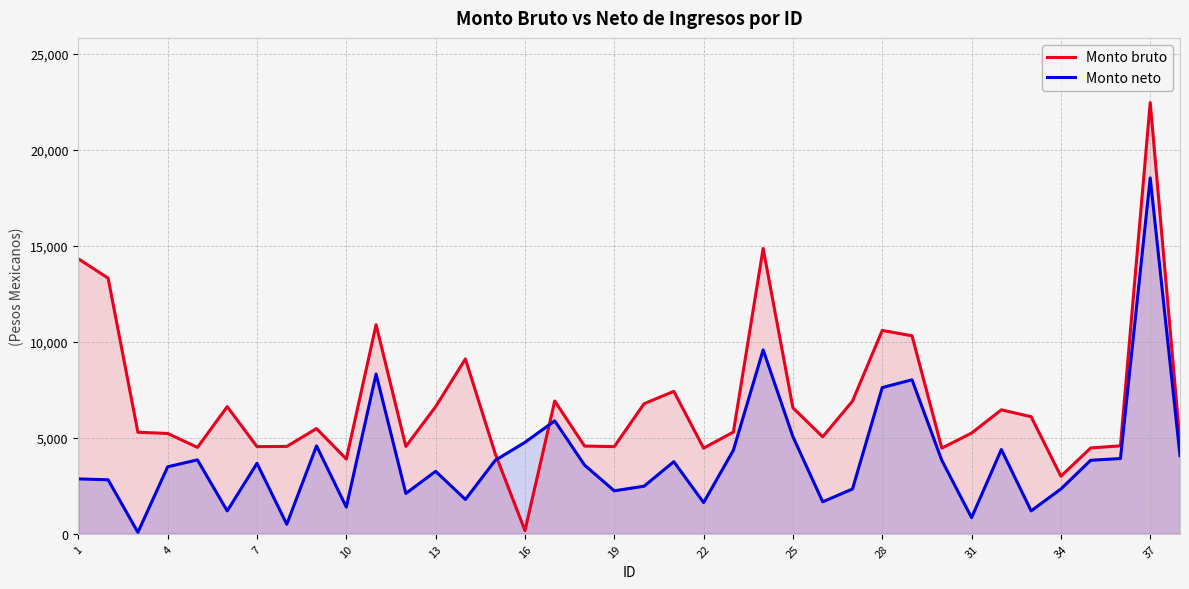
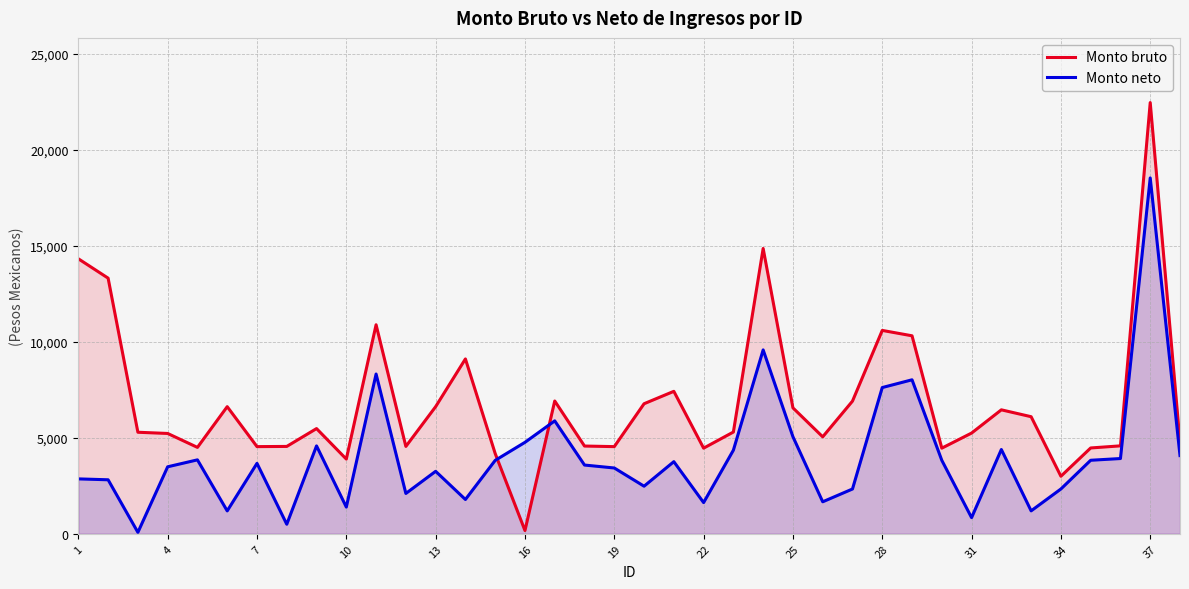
Monto neto, 19: 2,200 -> 3,400
